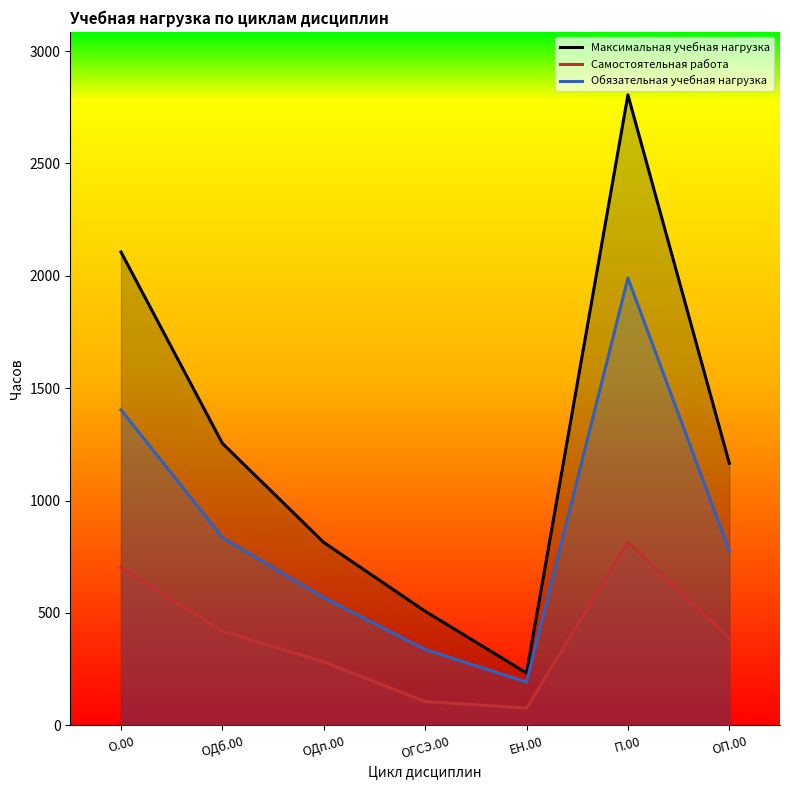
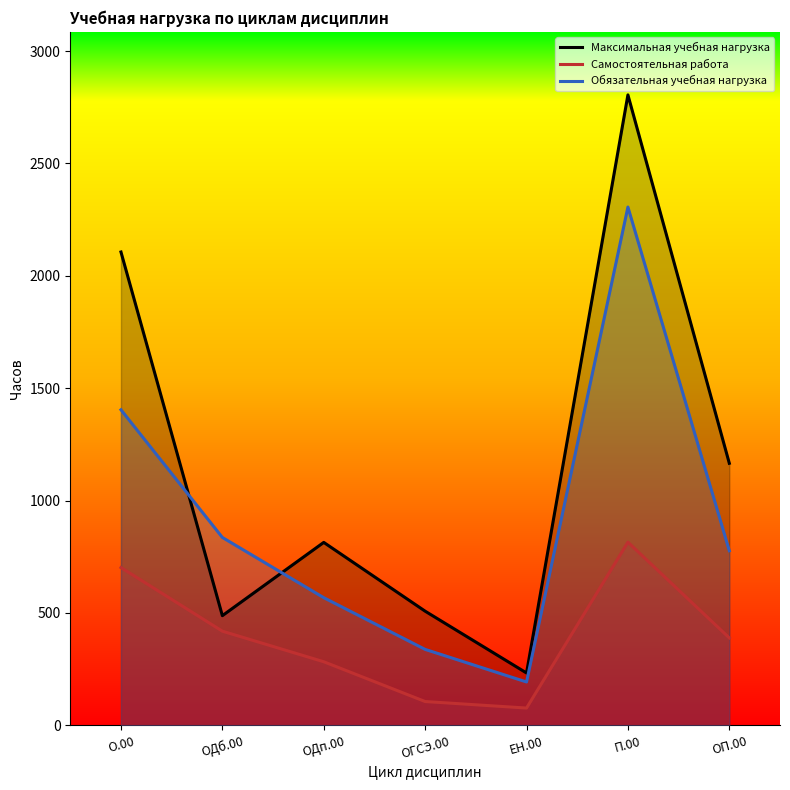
Максимальная учебная нагрузка, ОДб.00: 1260 -> 490
Обязательная учебная нагрузка, П.00: 1990 -> 2310
